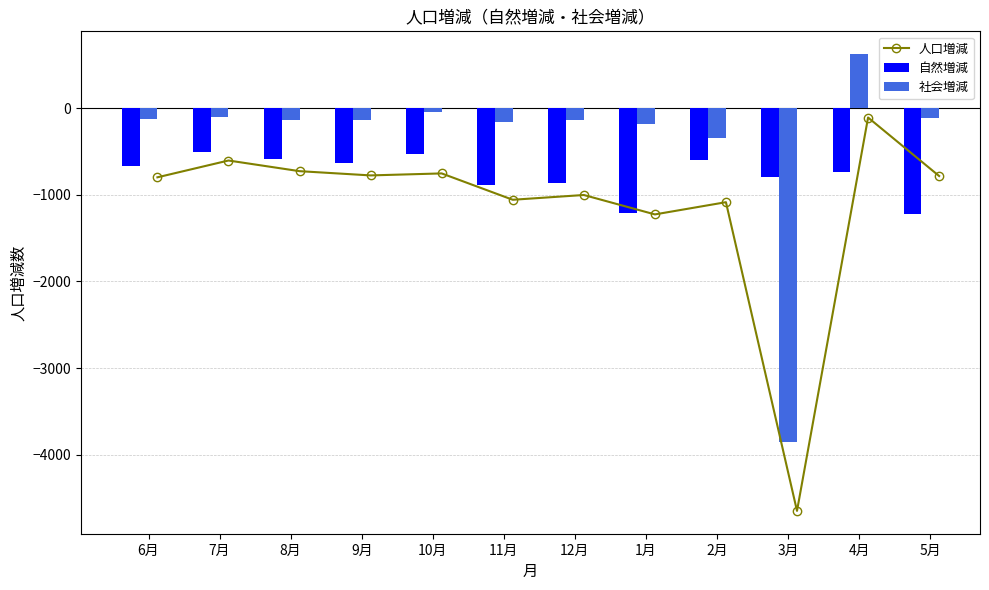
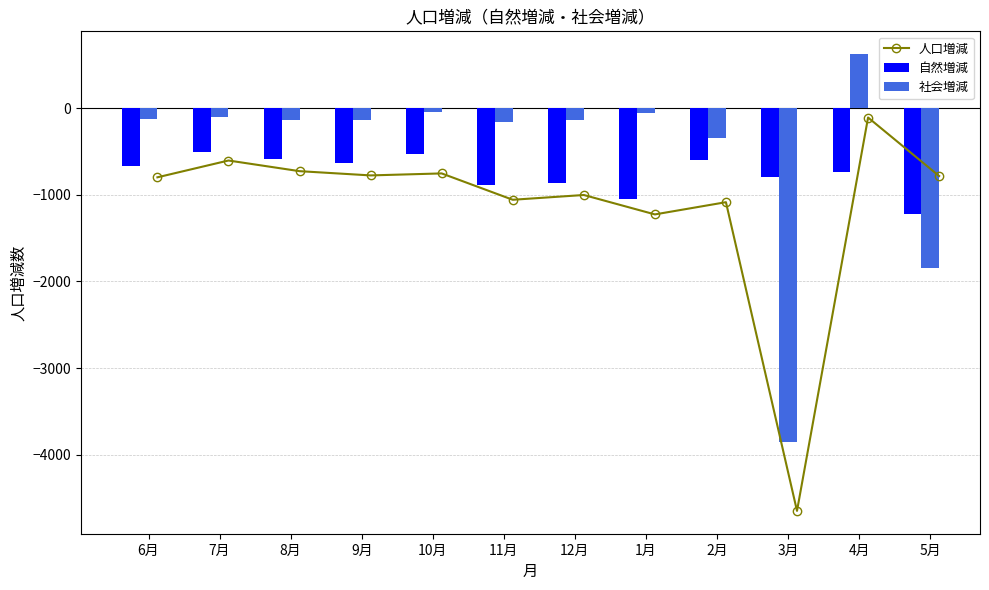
自然増減, 1月: -1200 -> -1000
社会増減, 1月: -200 -> -100
社会増減, 5月: -100 -> -1800
